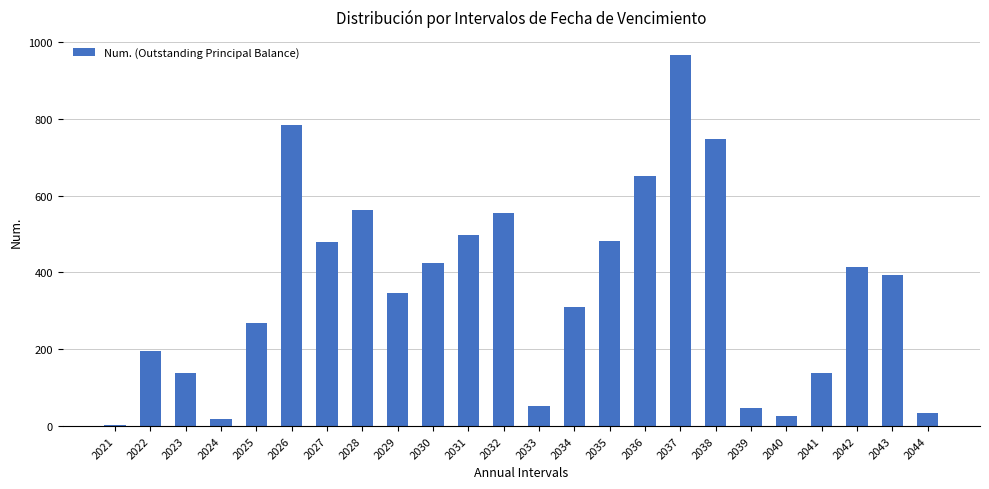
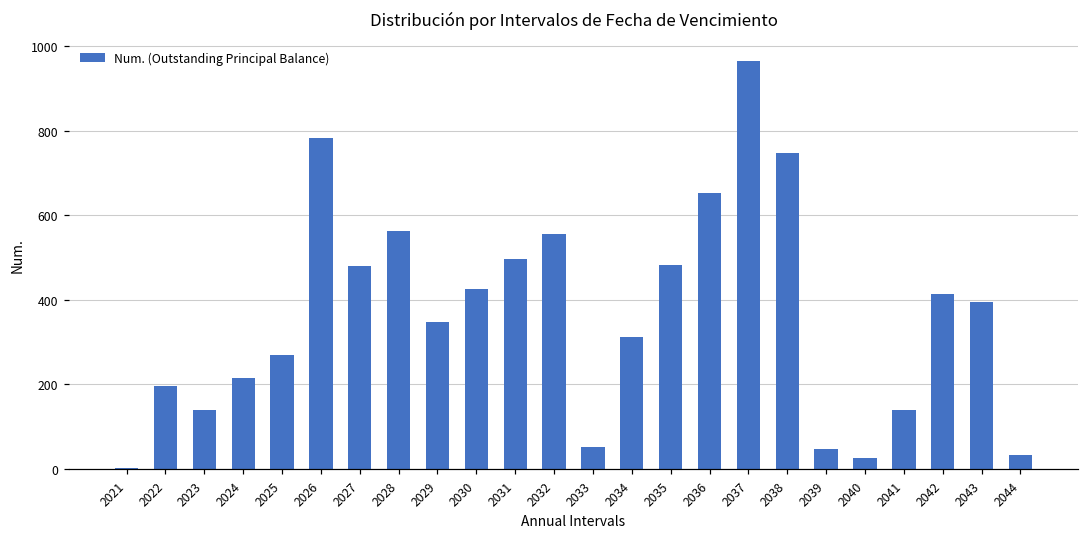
2024: 20 -> 210
